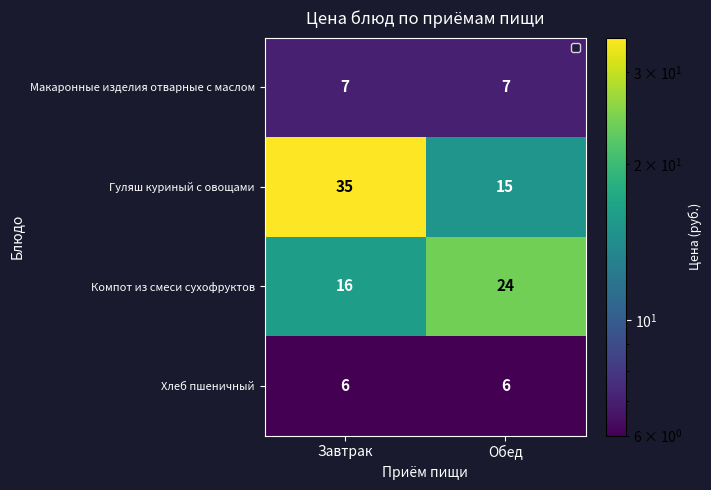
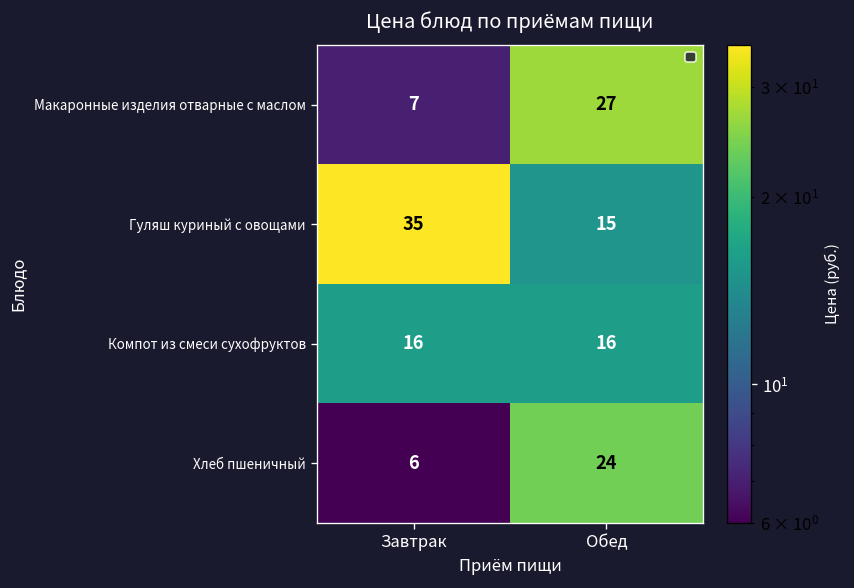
Макаронные изделия отварные с маслом, Обед: 7 -> 27
Компот из смеси сухофруктов, Обед: 24 -> 16
Хлеб пшеничный, Обед: 6 -> 24
